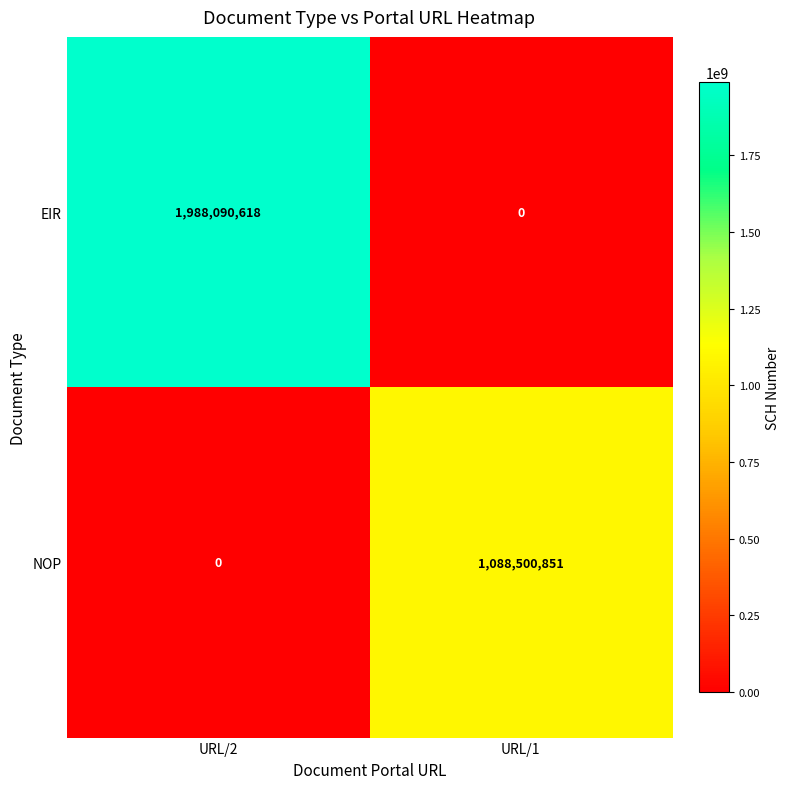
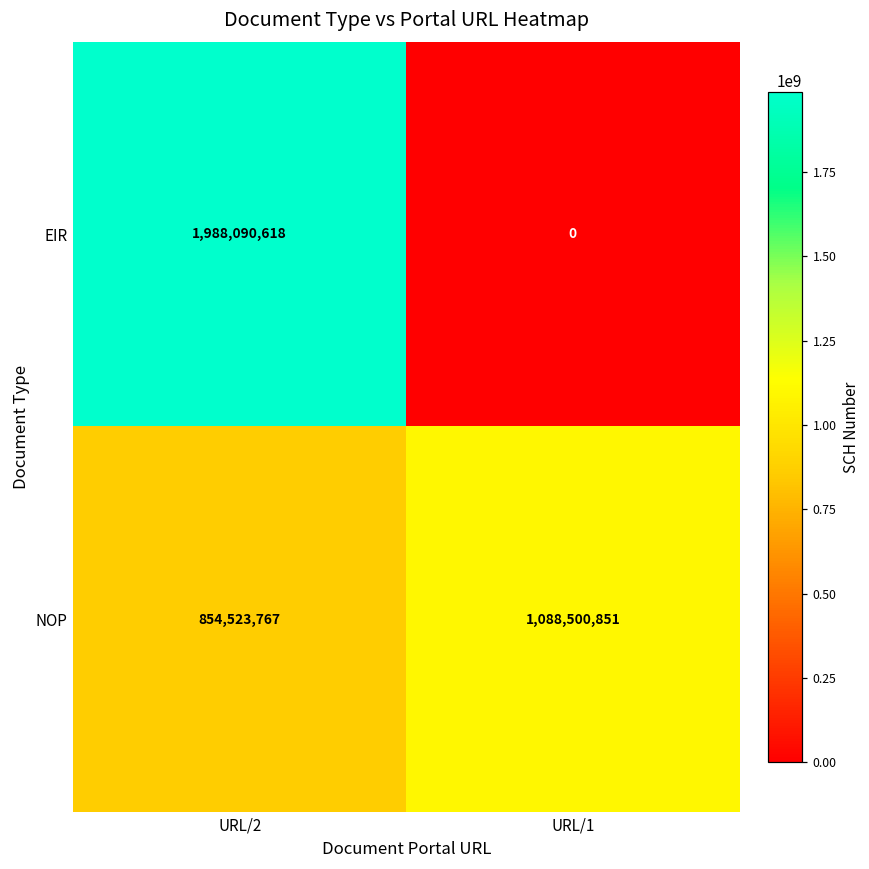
NOP, URL/2: 0 -> 854,523,767
